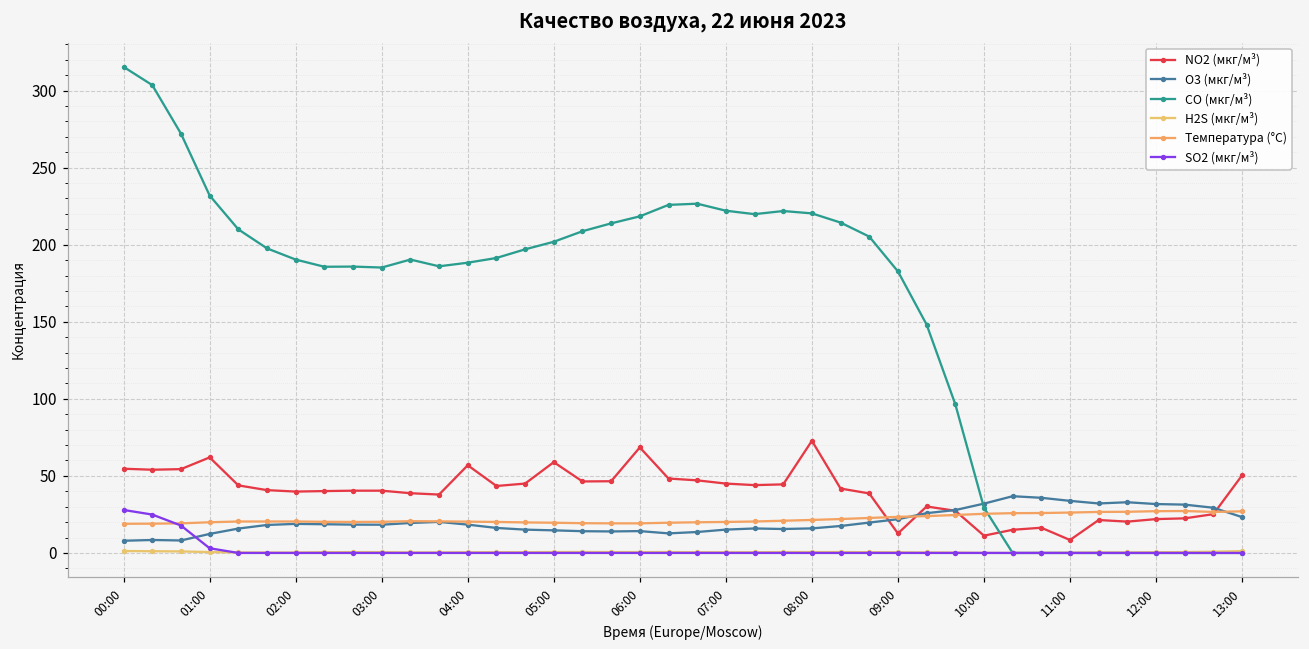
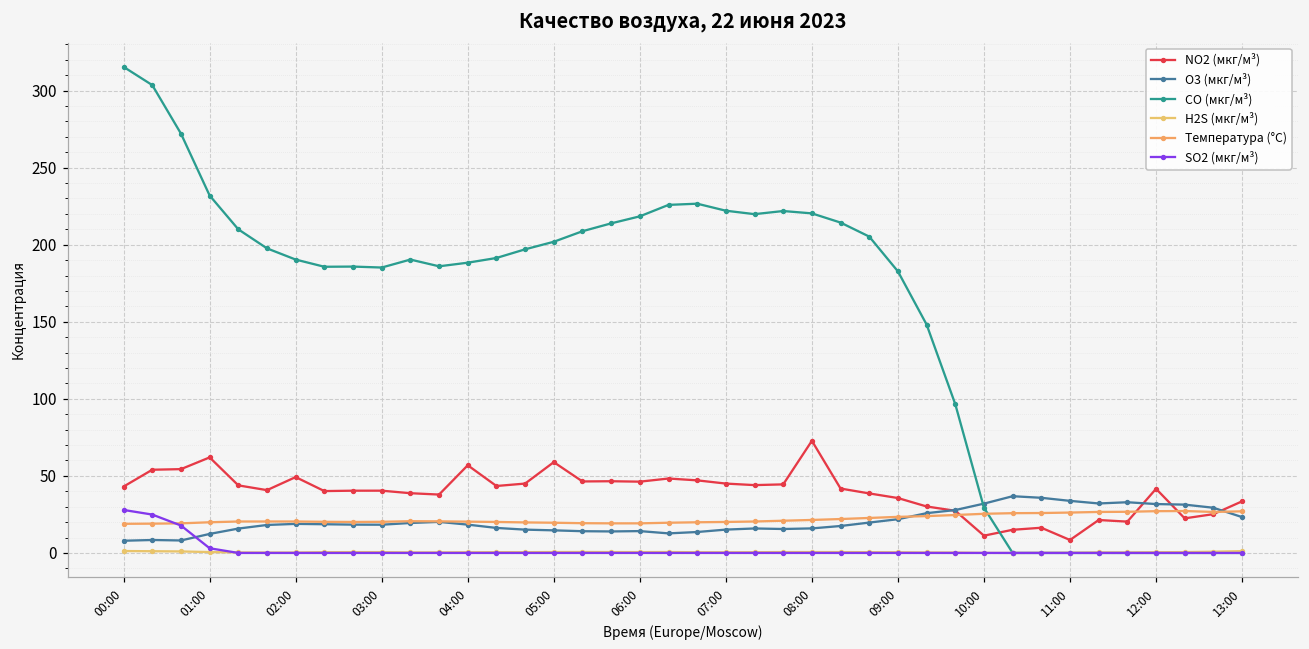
NO2 (мкг/м³), 00:00: 55 -> 43
NO2 (мкг/м³), 02:00: 40 -> 49
NO2 (мкг/м³), 06:00: 68 -> 46
NO2 (мкг/м³), 09:00: 13 -> 36
NO2 (мкг/м³), 12:00: 22 -> 42
NO2 (мкг/м³), 13:00: 50 -> 33
